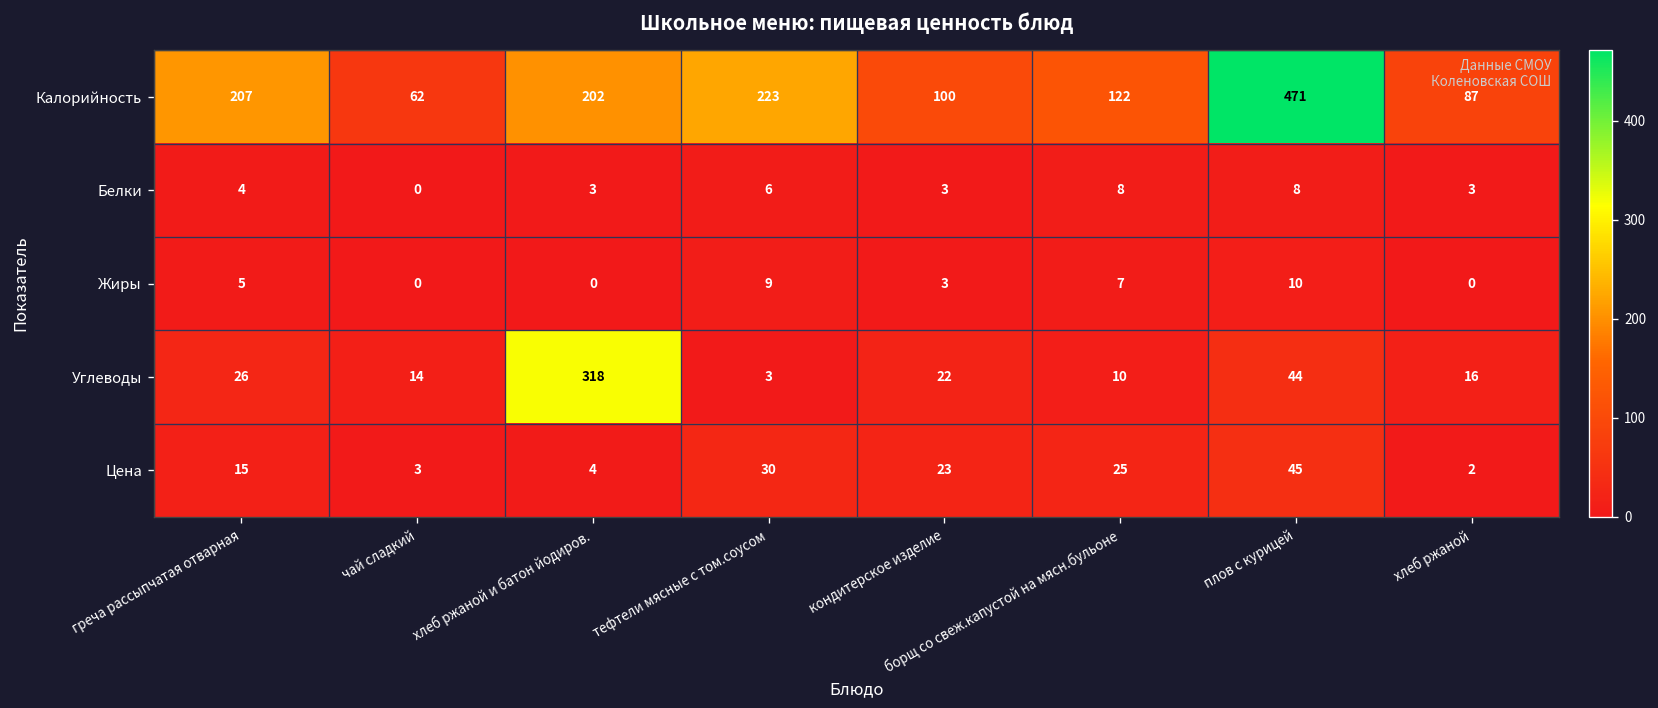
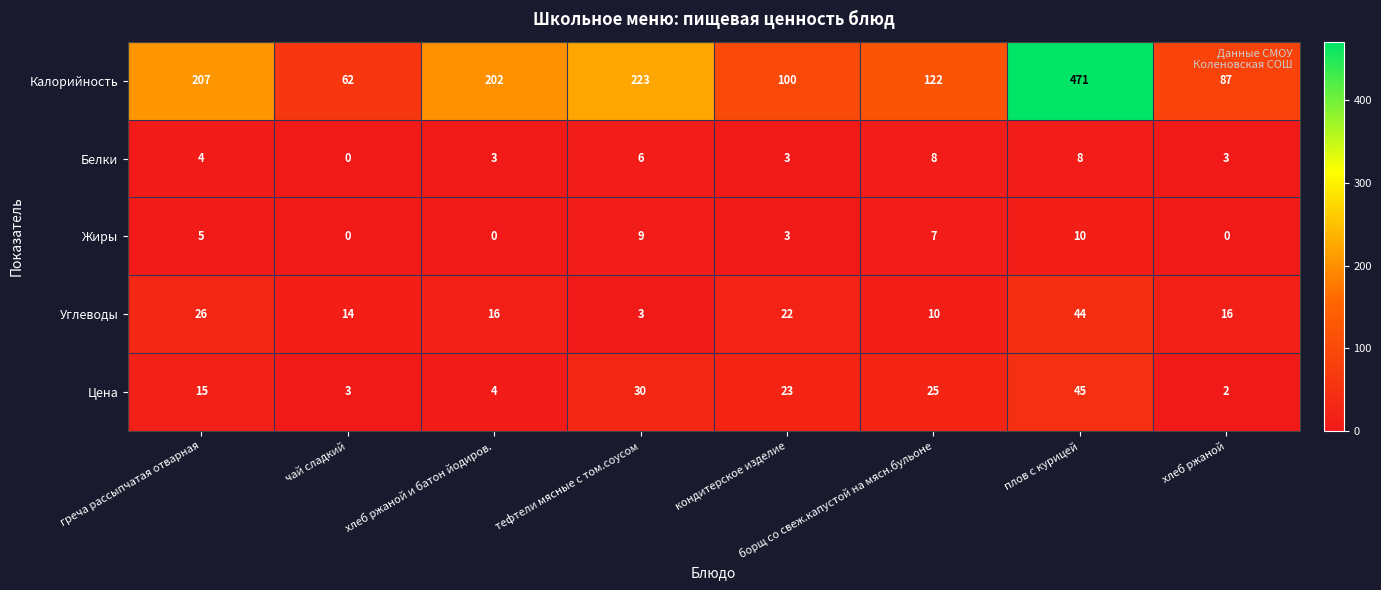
Углеводы, хлеб ржаной и батон йодиров.: 318 -> 16
